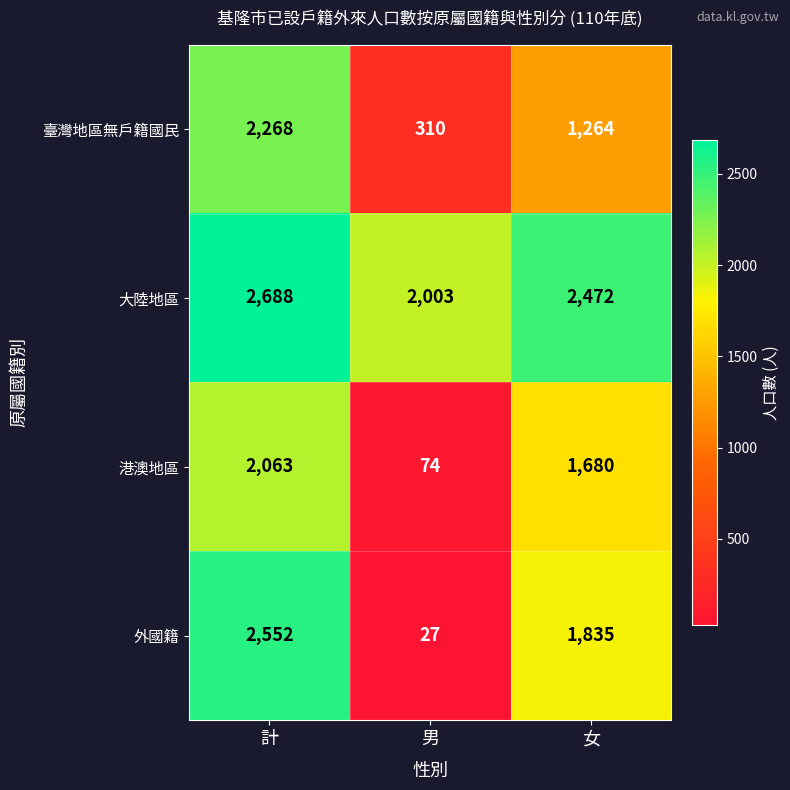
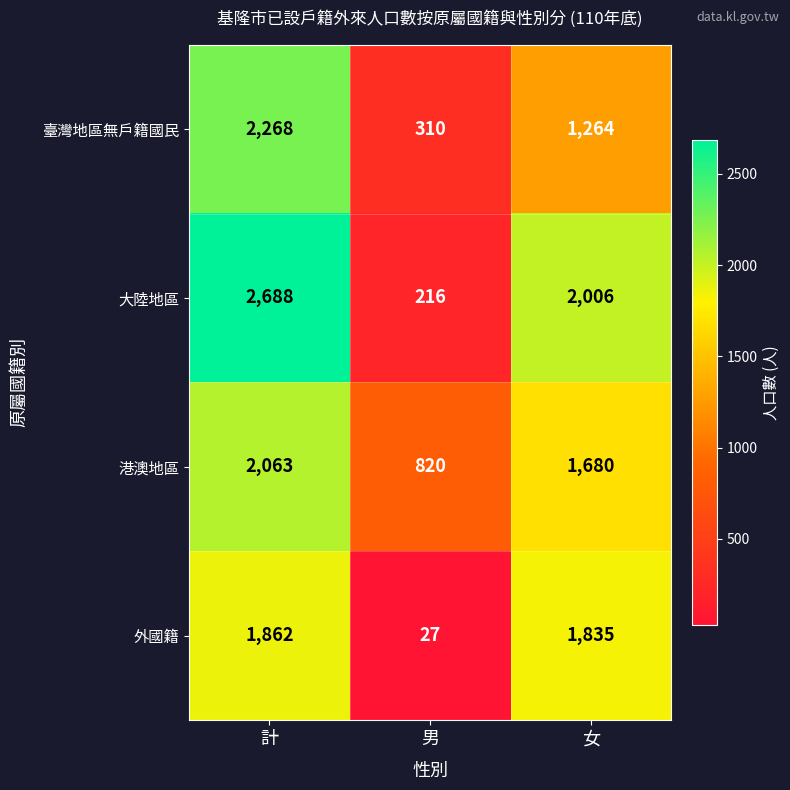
大陸地區, 男: 2,003 -> 216
大陸地區, 女: 2,472 -> 2,006
港澳地區, 男: 74 -> 820
外國籍, 計: 2,552 -> 1,862
